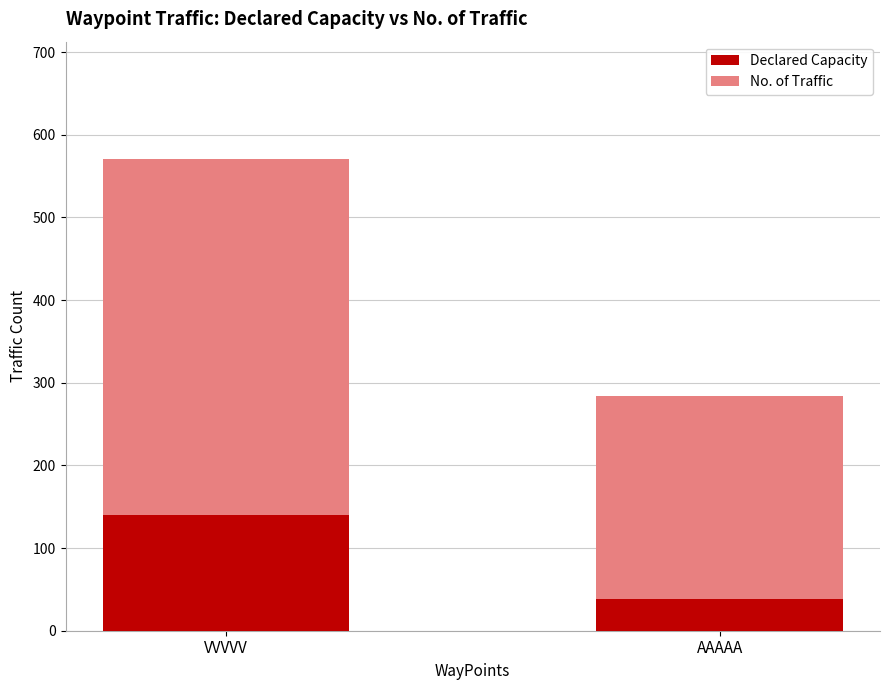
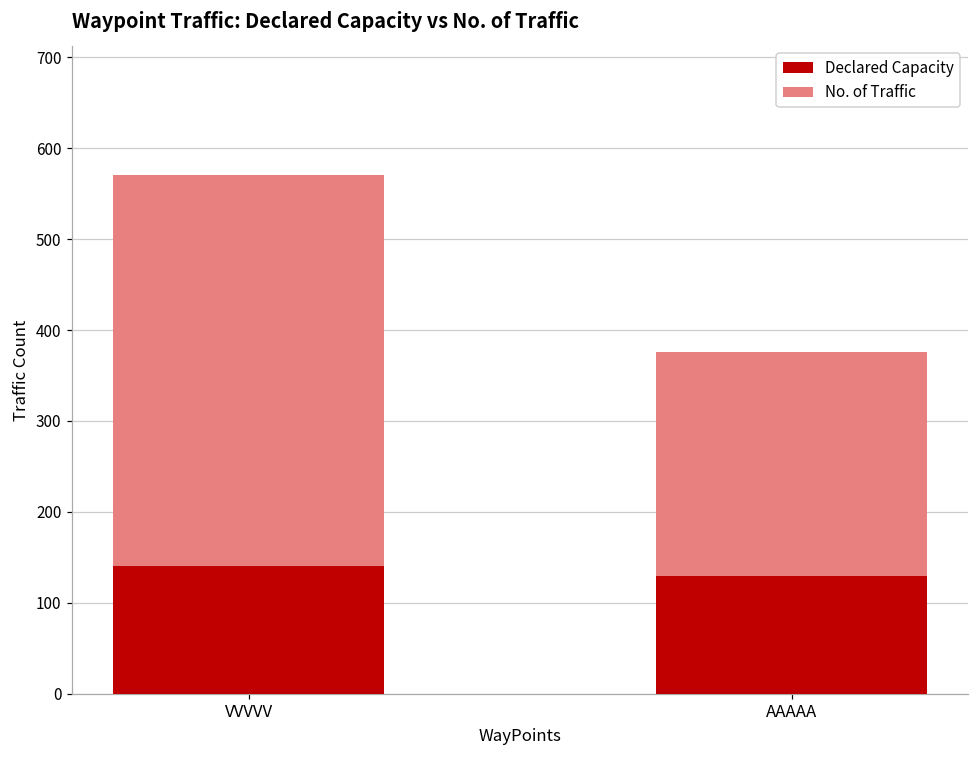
Declared Capacity, AAAAA: 40 -> 130
